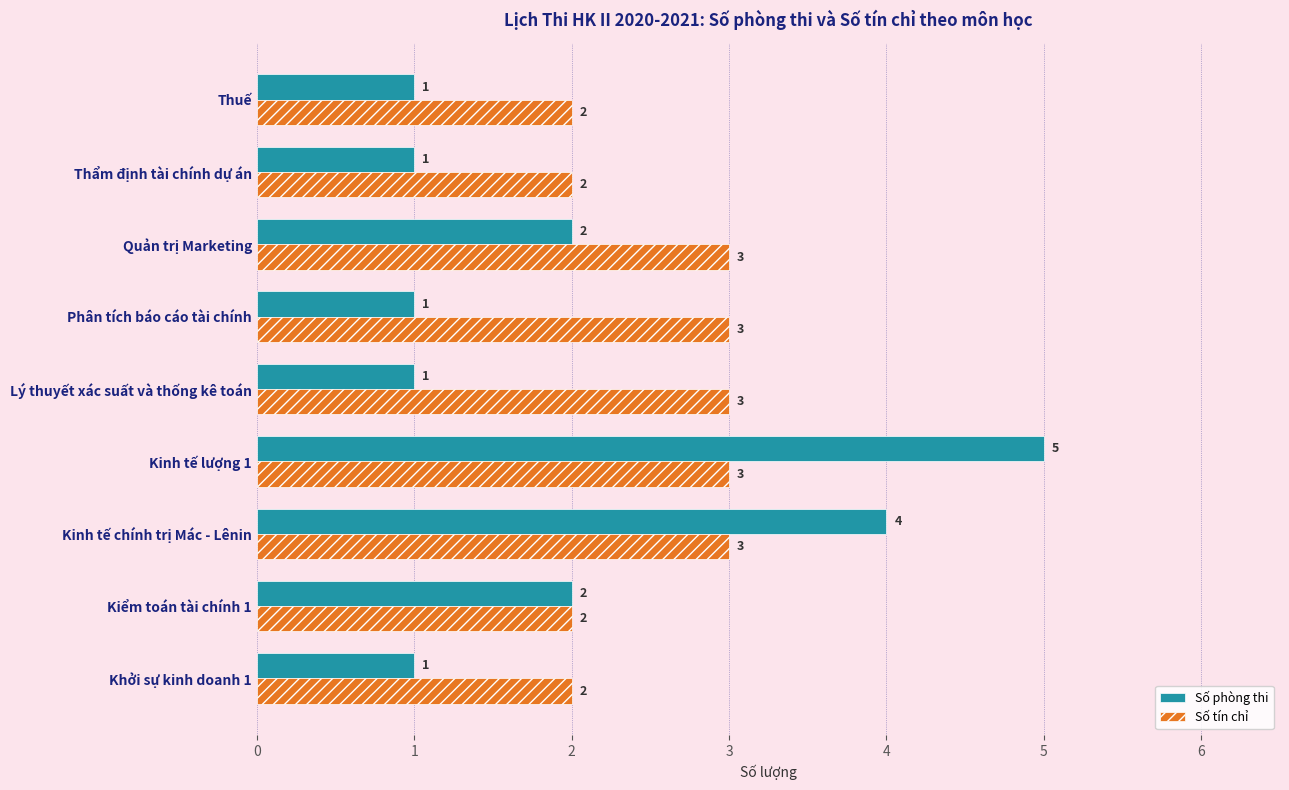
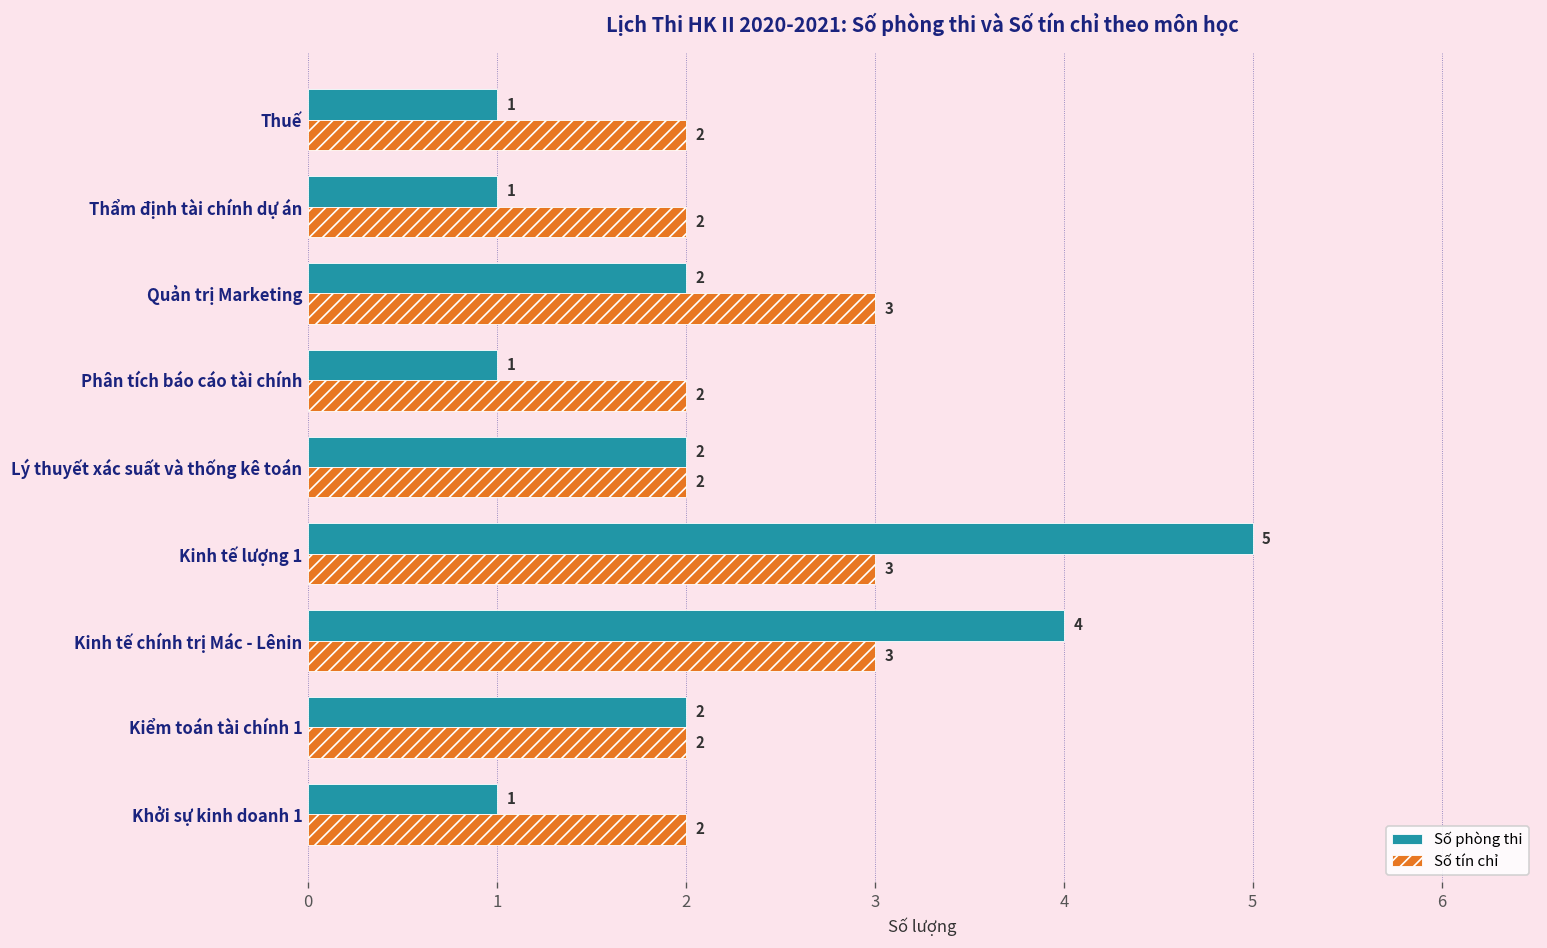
Số tín chỉ, Phân tích báo cáo tài chính: 3 -> 2
Số phòng thi, Lý thuyết xác suất và thống kê toán: 1 -> 2
Số tín chỉ, Lý thuyết xác suất và thống kê toán: 3 -> 2
